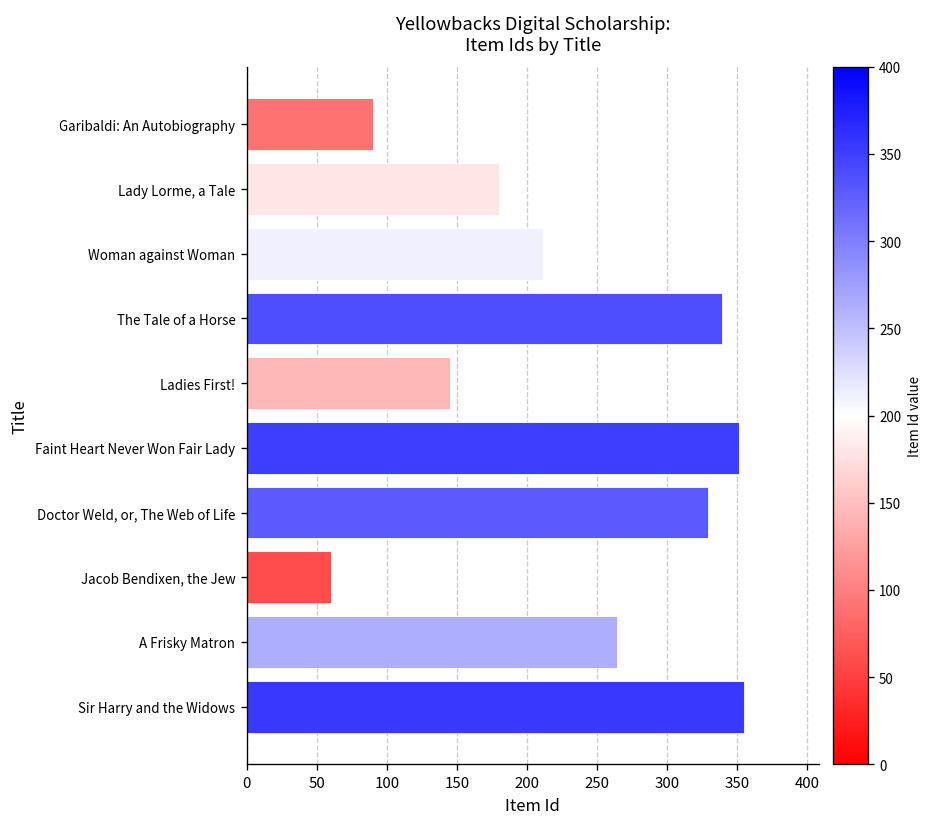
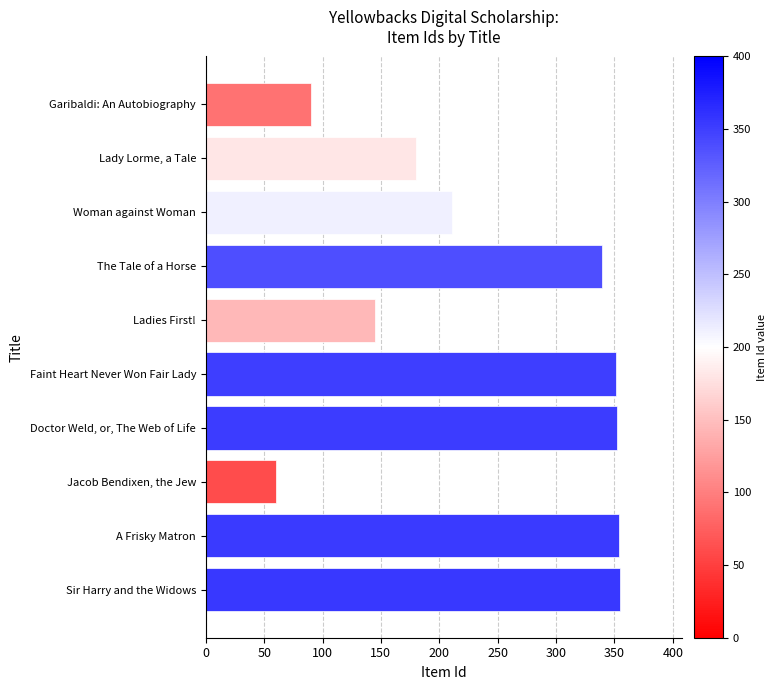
Doctor Weld, or, The Web of Life: 329 -> 352
A Frisky Matron: 264 -> 354
